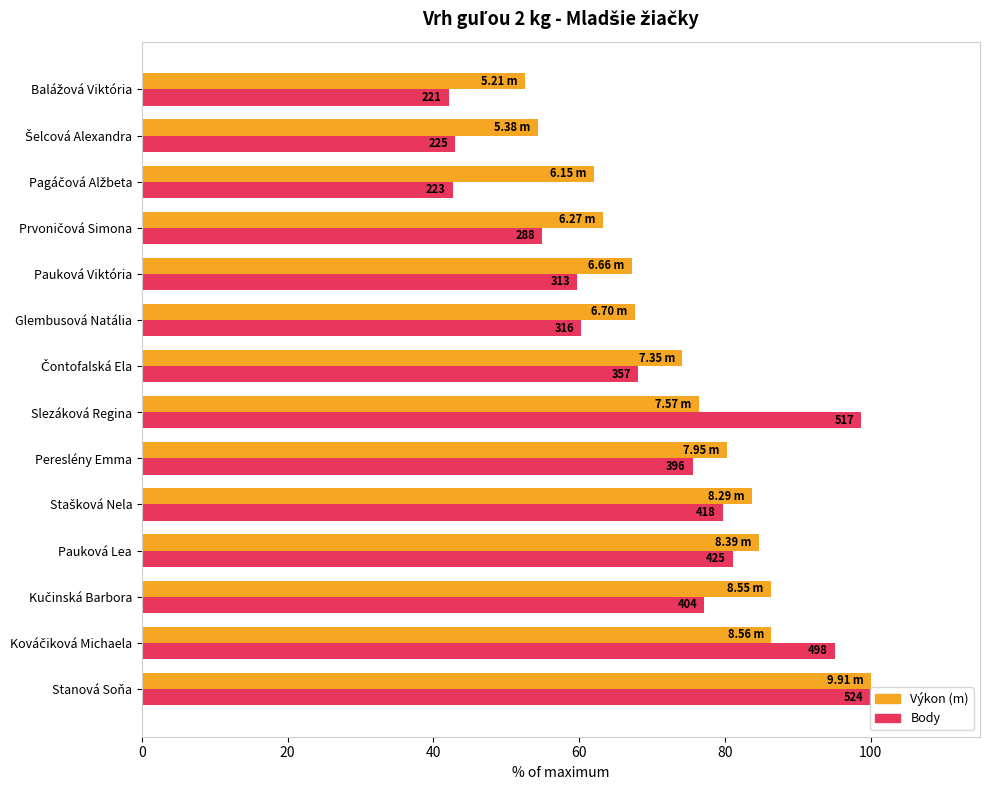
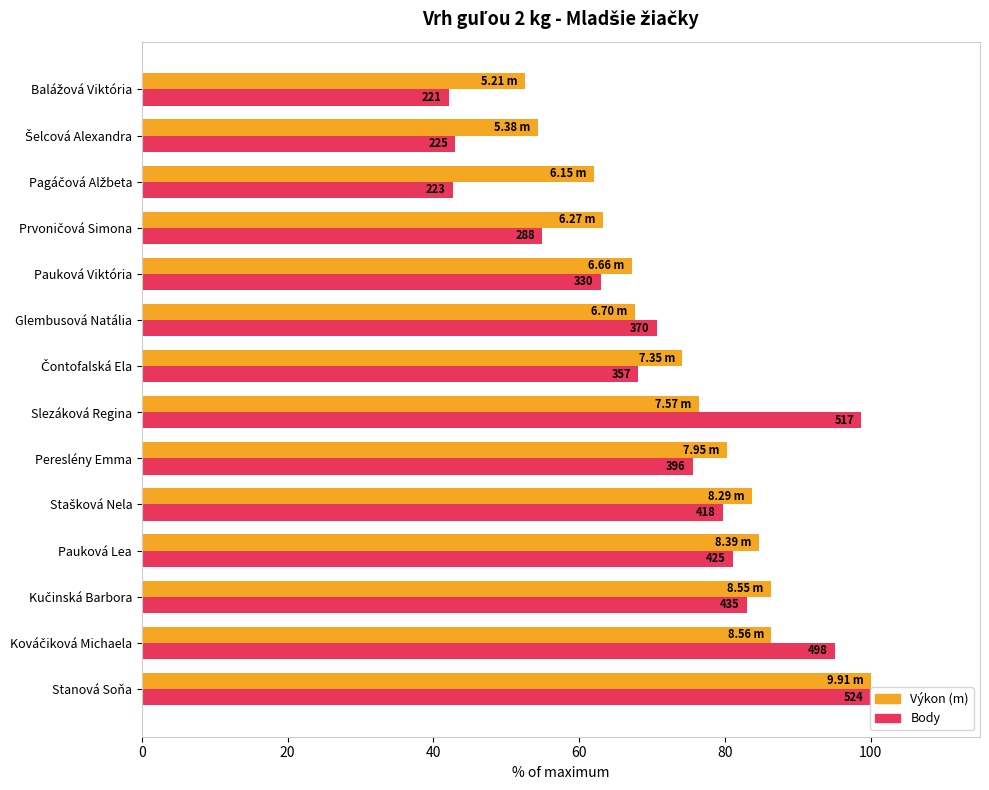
Body, Pauková Viktória: 313 -> 330
Body, Glembusová Natália: 316 -> 370
Body, Kučinská Barbora: 404 -> 435
